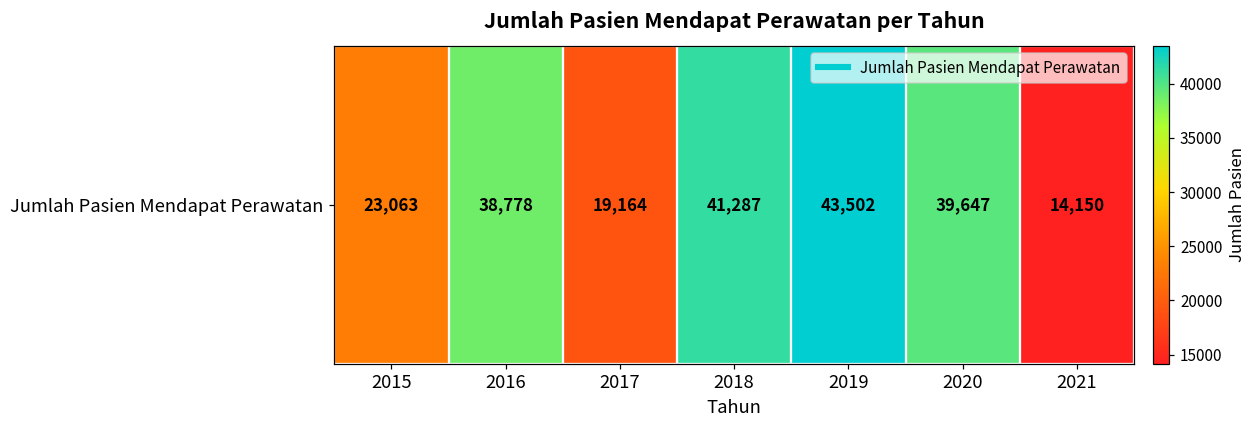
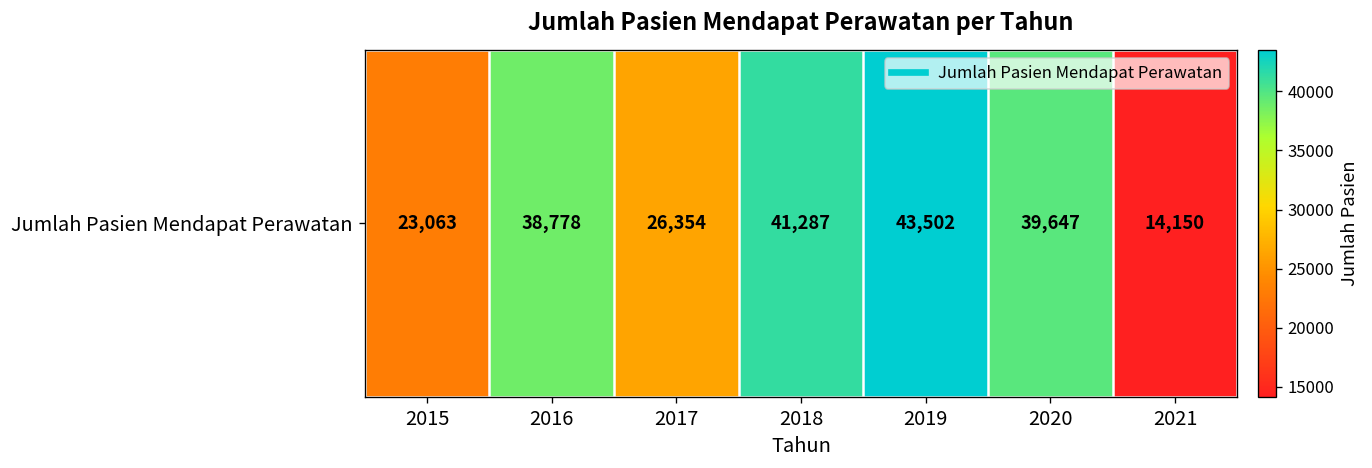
Jumlah Pasien Mendapat Perawatan, 2017: 19,164 -> 26,354
